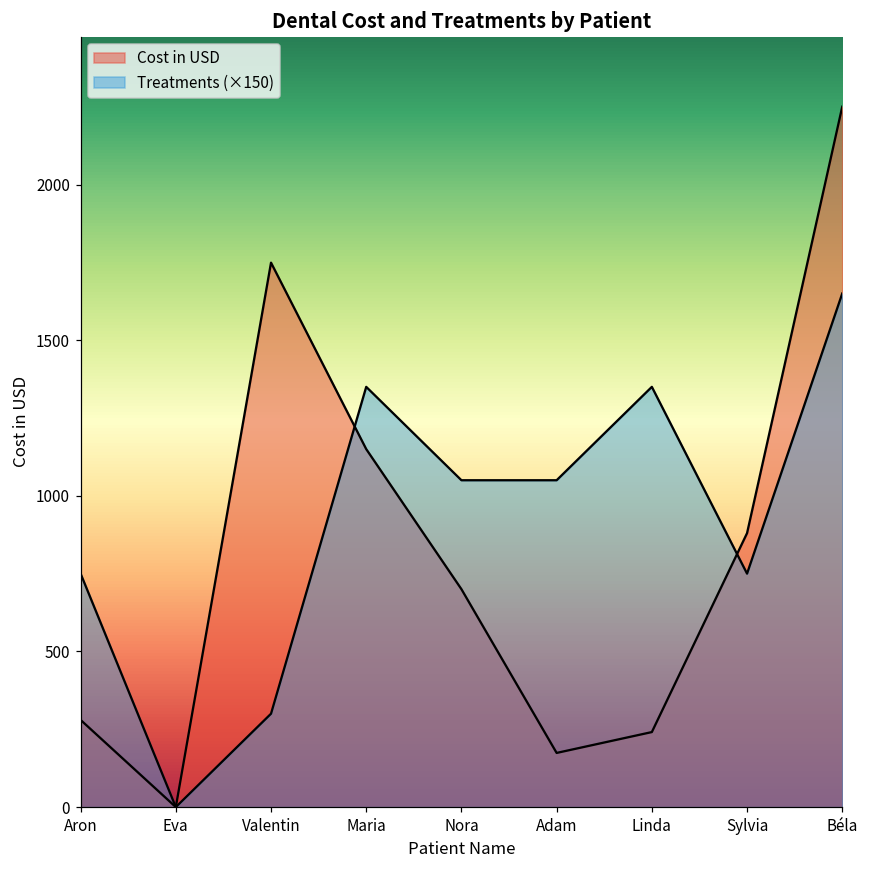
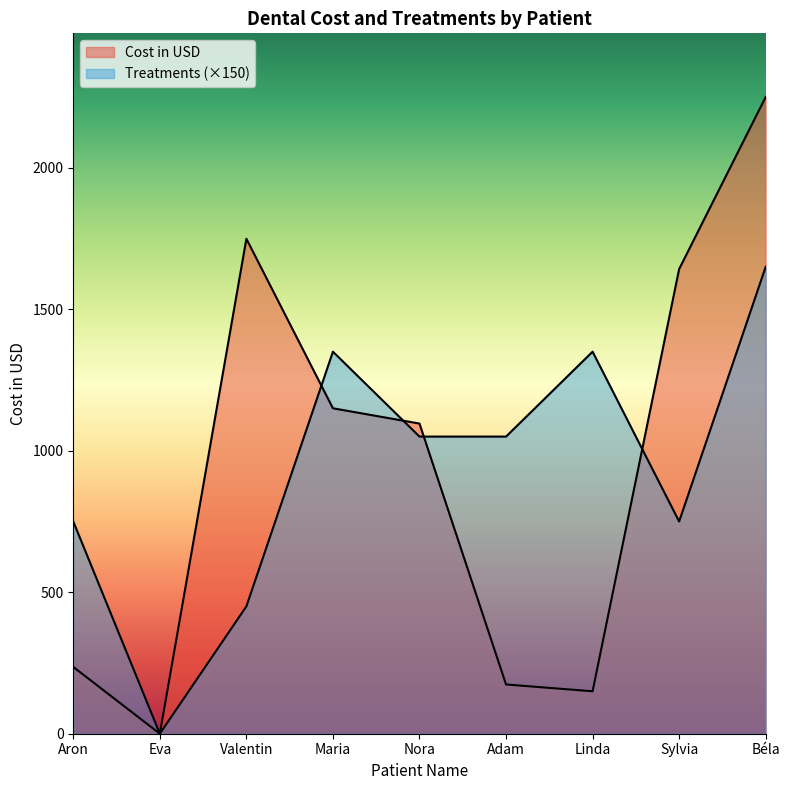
Cost in USD, Aron: 280 -> 240
Treatments (×150), Valentin: 300 -> 450
Cost in USD, Nora: 700 -> 1100
Cost in USD, Linda: 240 -> 150
Cost in USD, Sylvia: 880 -> 1640
